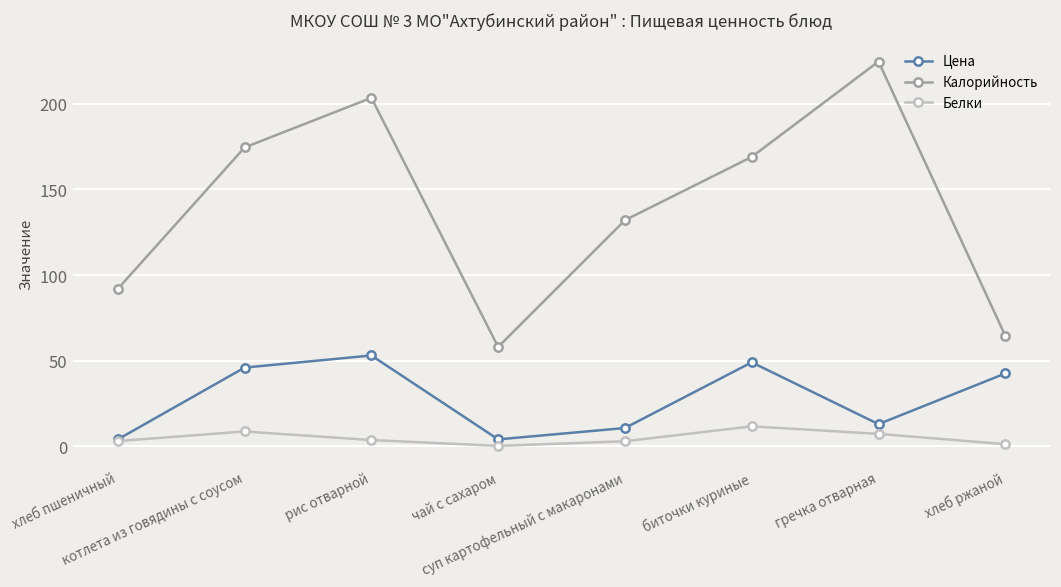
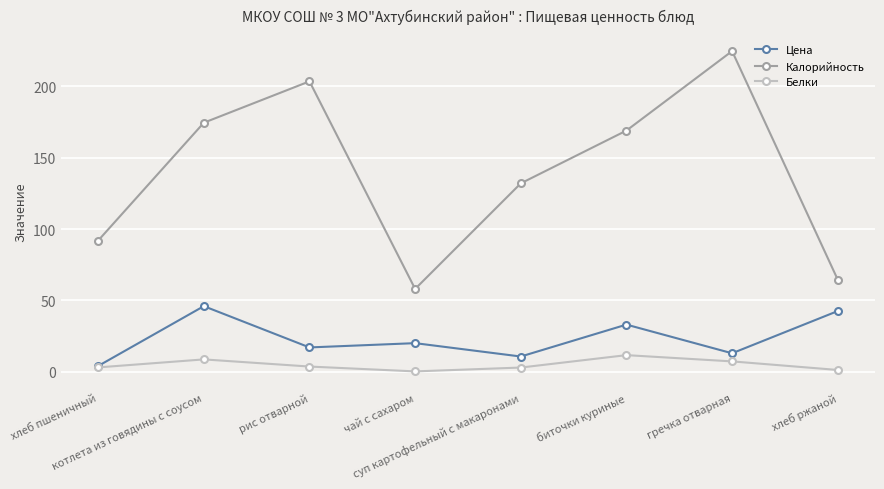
Цена, рис отварной: 53 -> 17
Цена, чай с сахаром: 4 -> 20
Цена, биточки куриные: 49 -> 33
